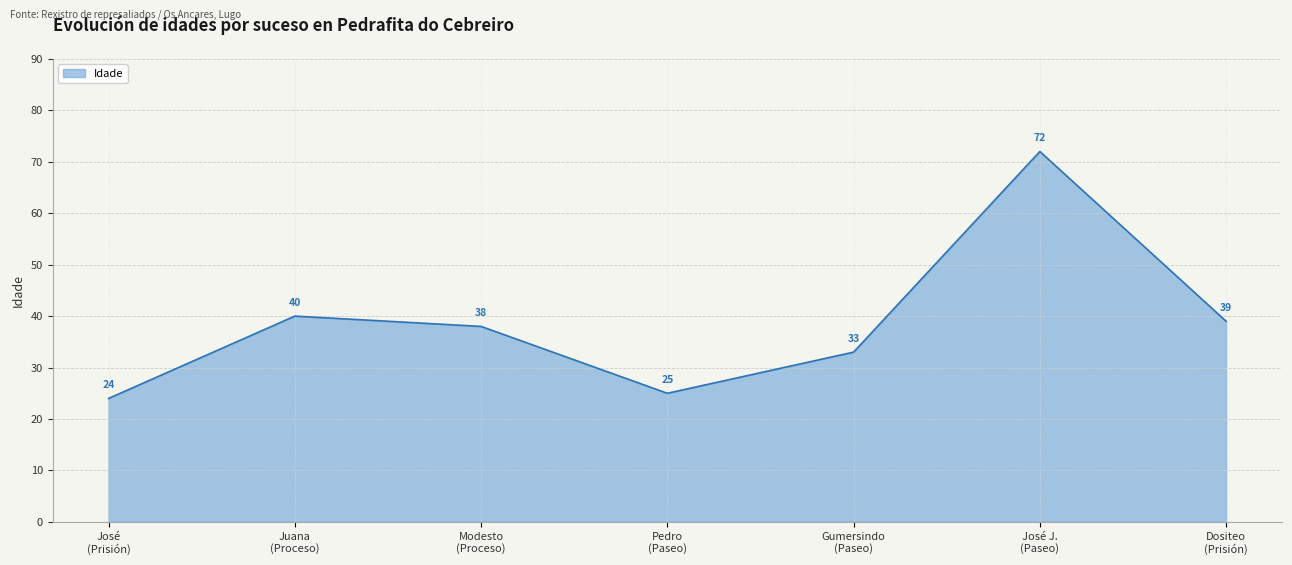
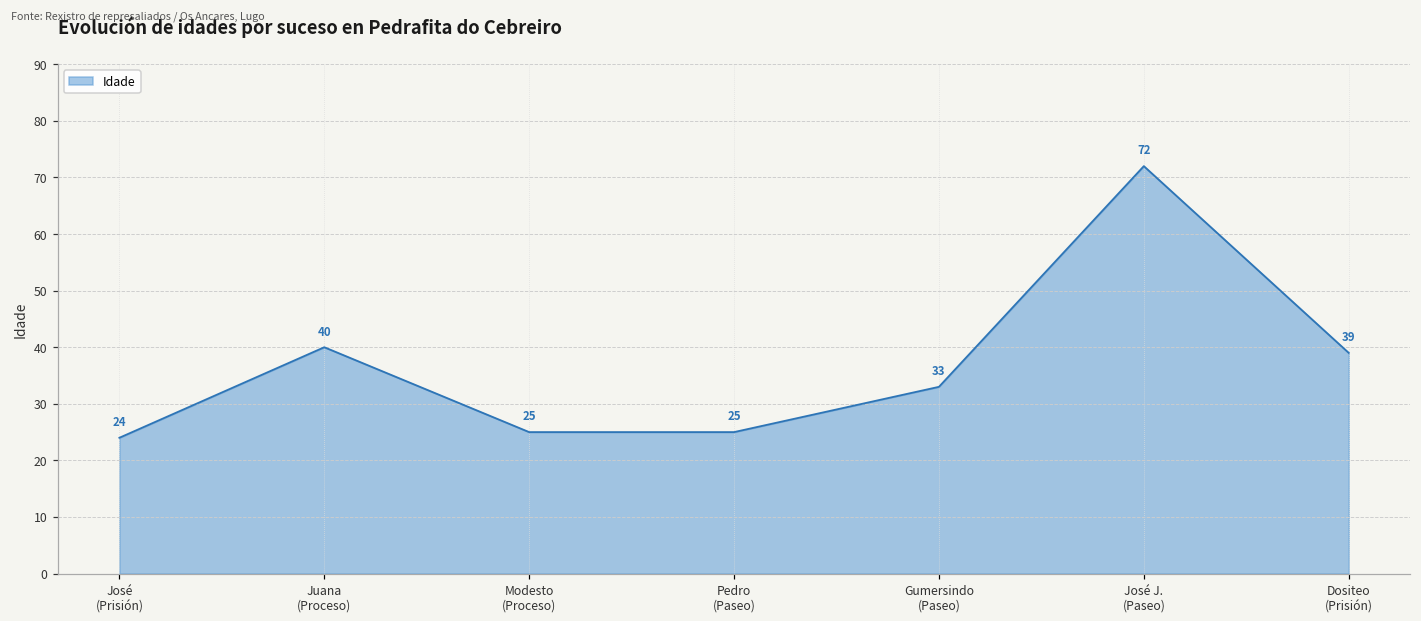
Modesto (Proceso): 38 -> 25
